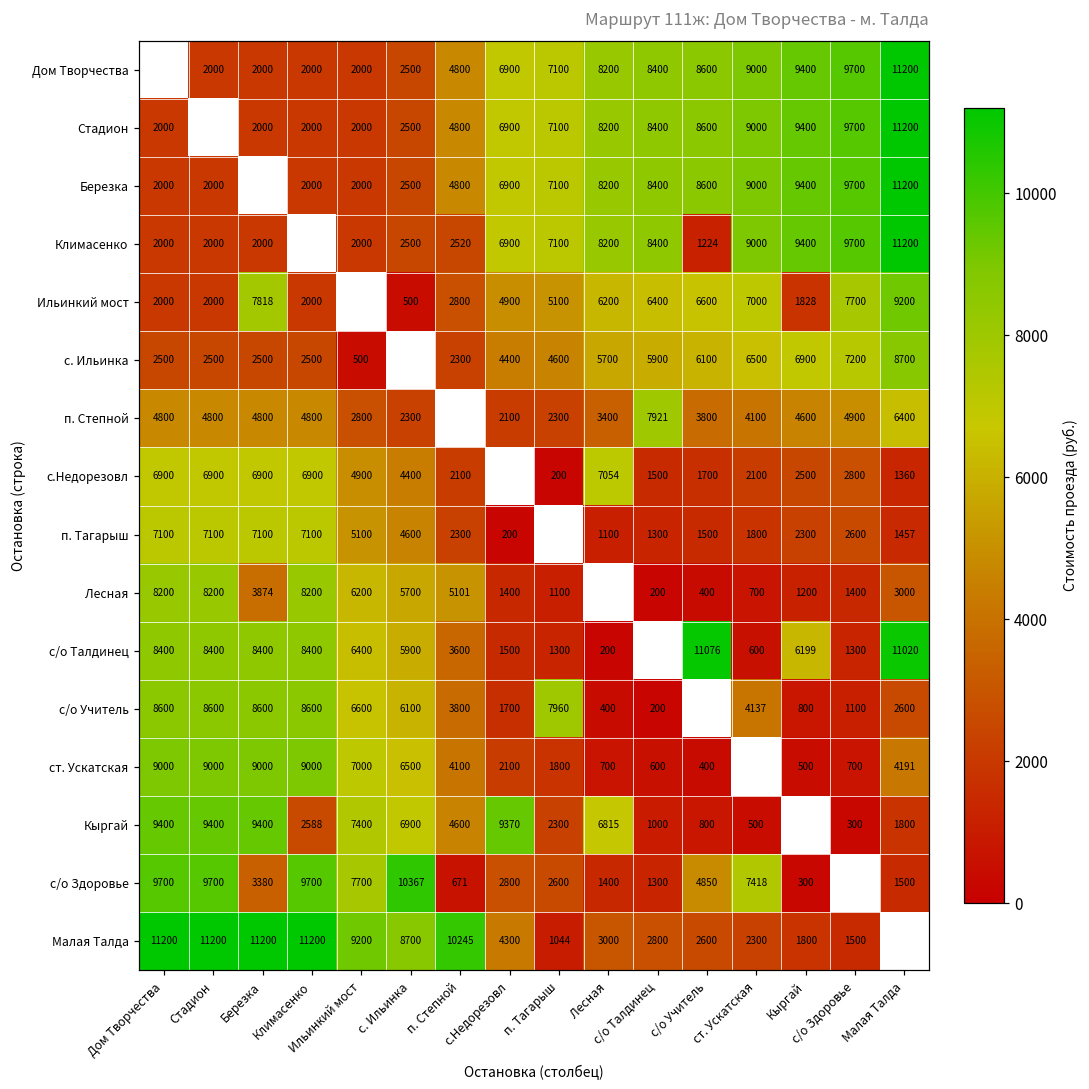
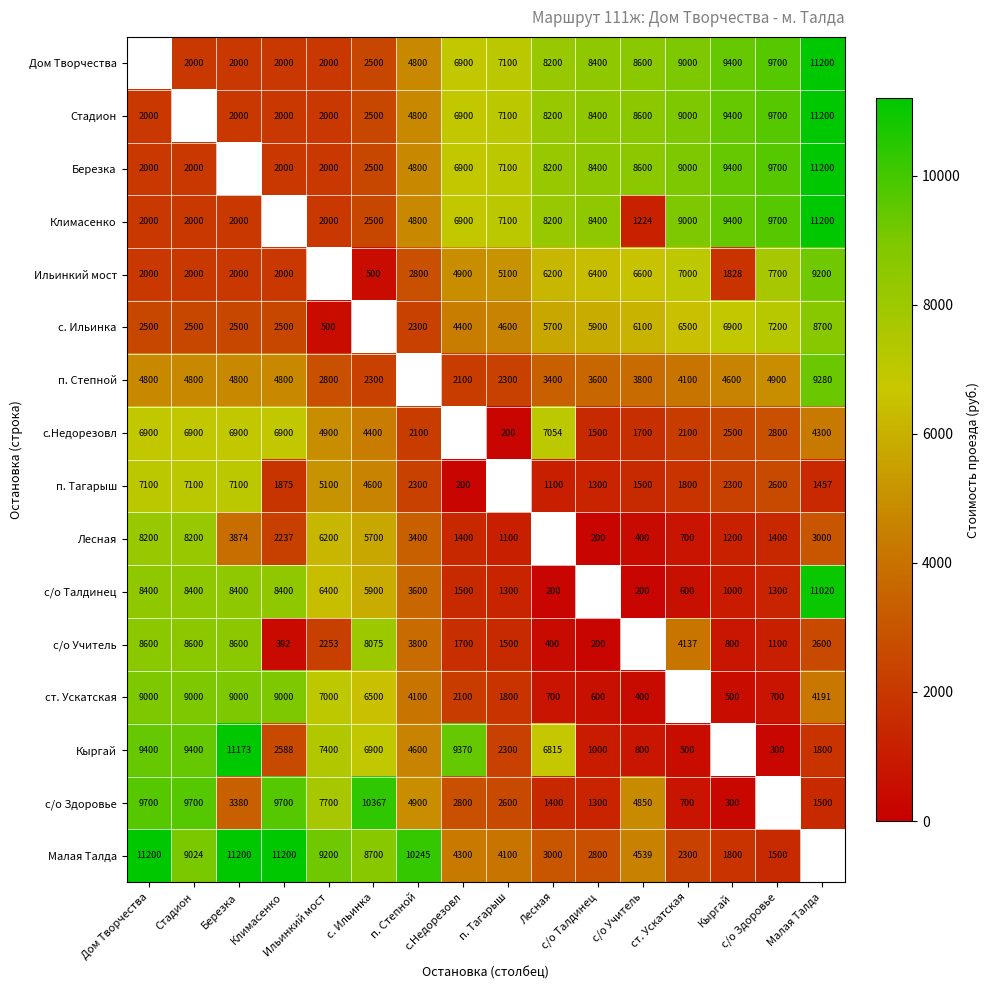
Климасенко, п. Степной: 2520 -> 4800
Ильинкий мост, Березка: 7818 -> 2000
п. Степной, с/о Талдинец: 7921 -> 3600
п. Степной, Малая Талда: 6400 -> 9280
с.Недорезовл, Малая Талда: 1360 -> 4300
п. Тагарыш, Климасенко: 7100 -> 1875
Лесная, Климасенко: 8200 -> 2237
Лесная, п. Степной: 5101 -> 3400
с/о Талдинец, с/о Учитель: 11076 -> 200
с/о Талдинец, Кыргай: 6199 -> 1000
с/о Учитель, Климасенко: 8600 -> 392
с/о Учитель, Ильинкий мост: 6600 -> 2253
с/о Учитель, с. Ильинка: 6100 -> 8075
с/о Учитель, п. Тагарыш: 7960 -> 1500
Кыргай, Березка: 9400 -> 11173
с/о Здоровье, п. Степной: 671 -> 4900
с/о Здоровье, ст. Ускатская: 7418 -> 700
Малая Талда, Стадион: 11200 -> 9024
Малая Талда, п. Тагарыш: 1044 -> 4100
Малая Талда, с/о Учитель: 2600 -> 4539
